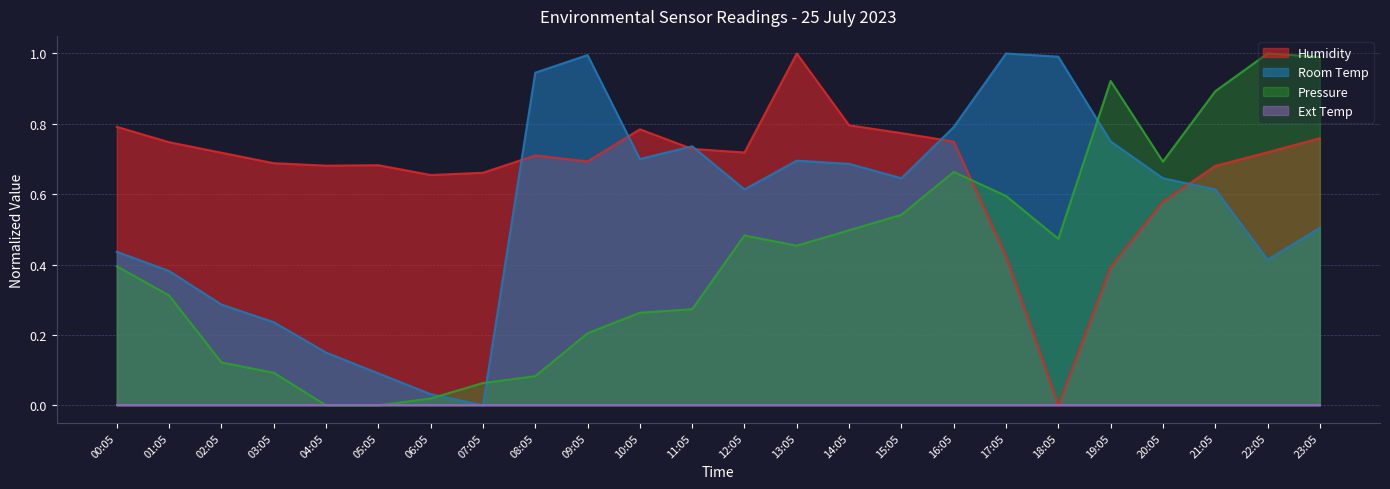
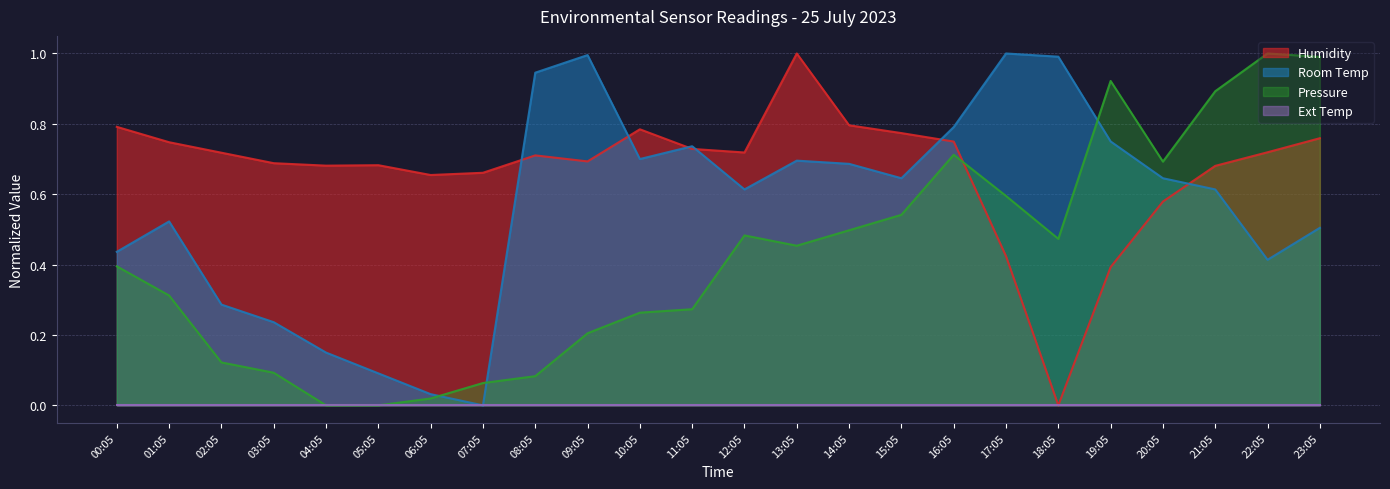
Room Temp, 01:05: 0.38 -> 0.52
Pressure, 16:05: 0.66 -> 0.71
